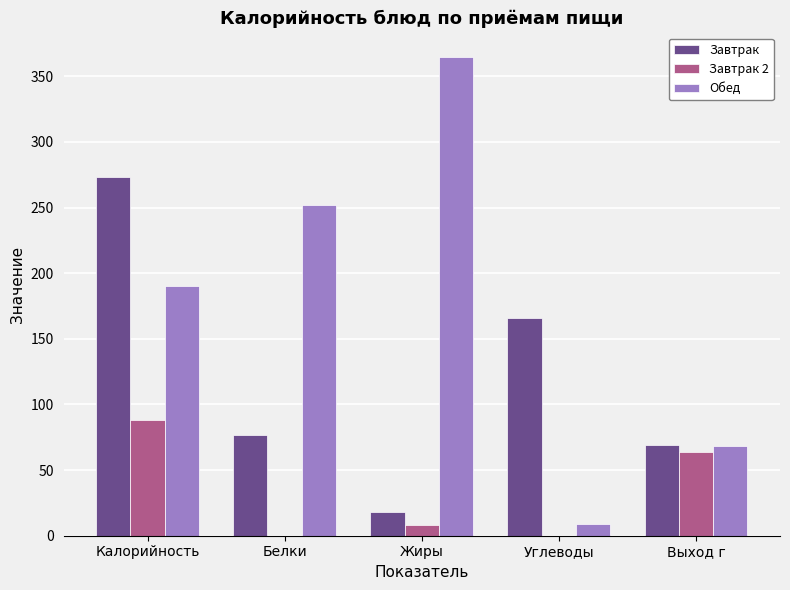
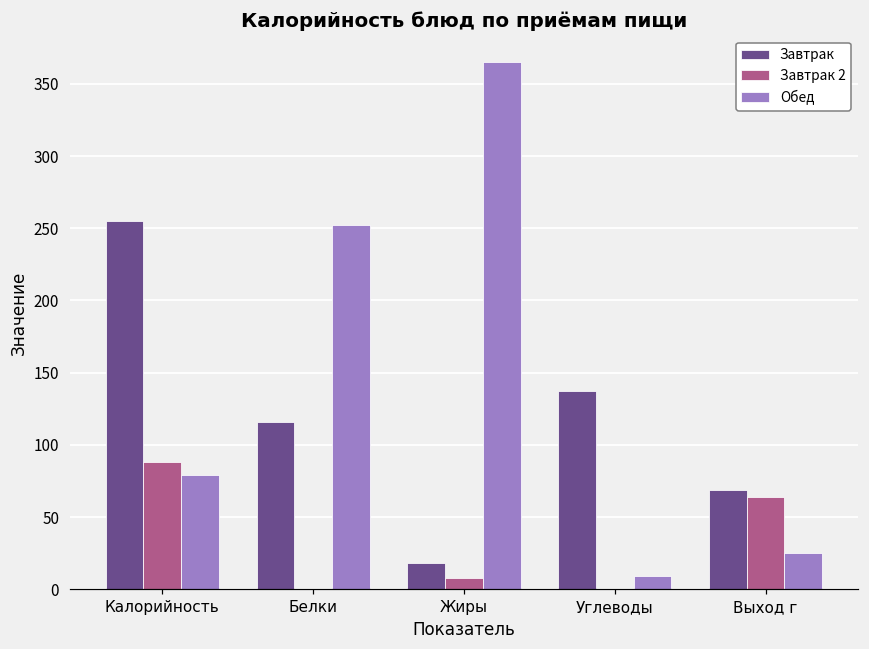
Завтрак, Калорийность: 273 -> 255
Обед, Калорийность: 190 -> 79
Завтрак, Белки: 77 -> 116
Завтрак, Углеводы: 166 -> 137
Обед, Выход г: 68 -> 25
